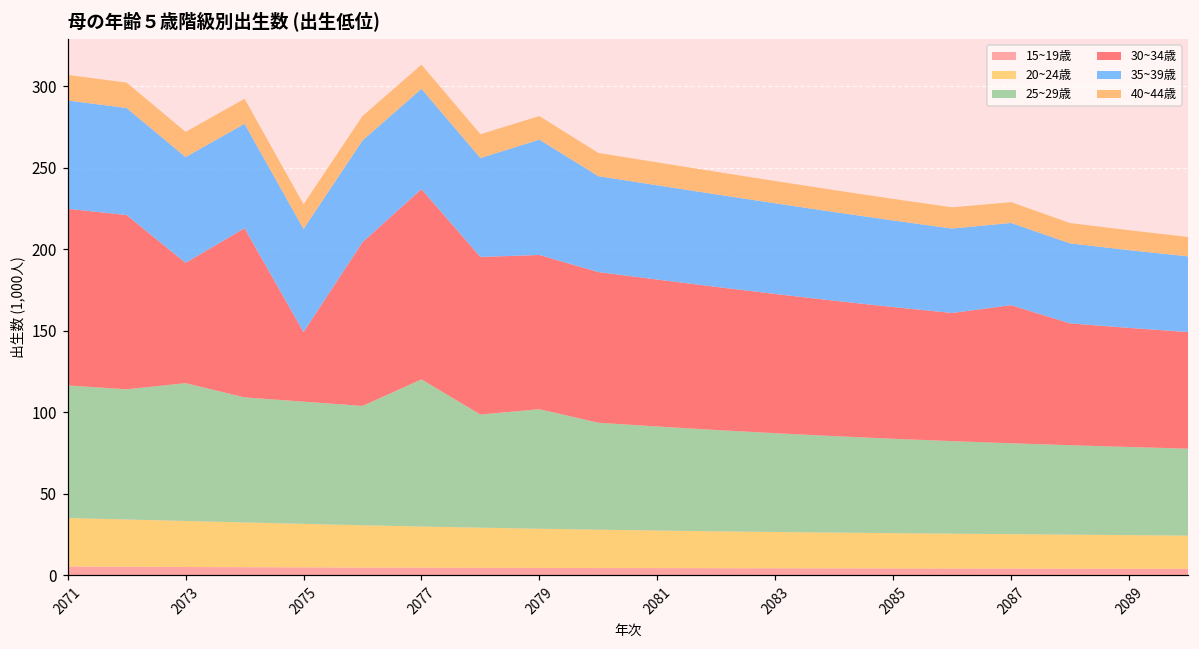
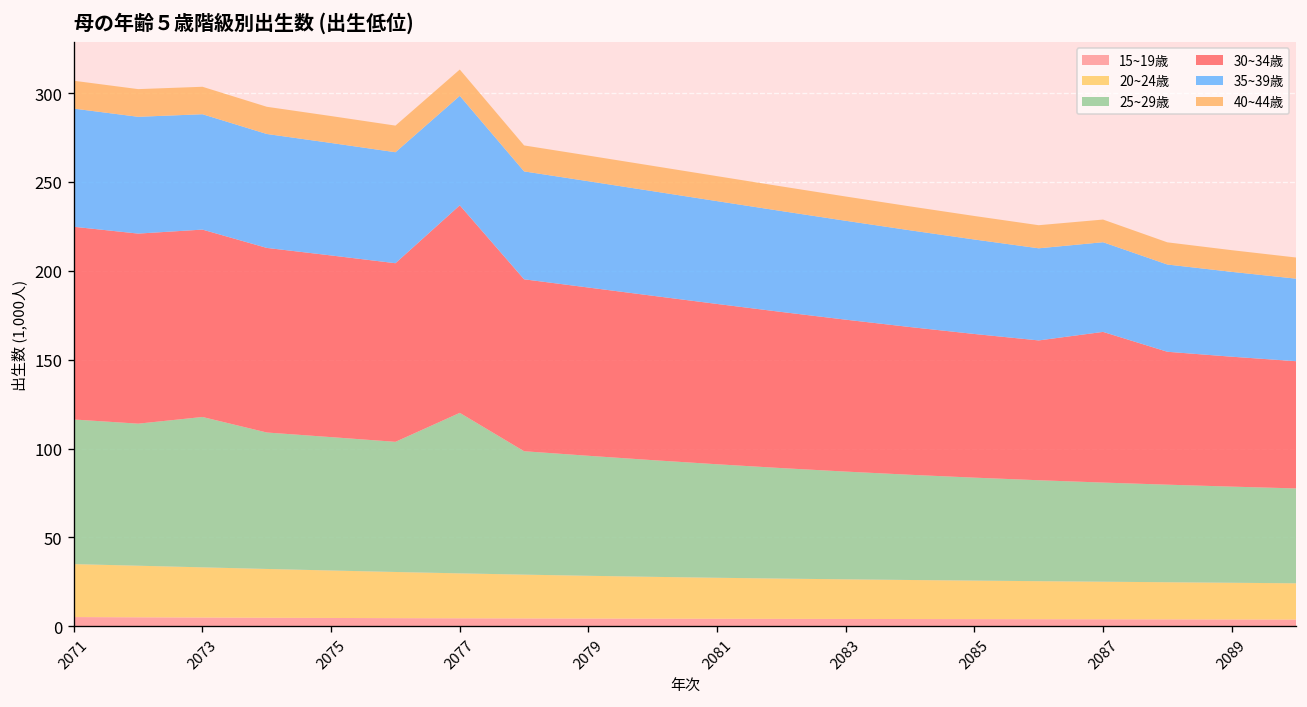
30~34歳, 2073: 74 -> 105
30~34歳, 2075: 43 -> 102
25~29歳, 2079: 73 -> 68
35~39歳, 2079: 71 -> 60
